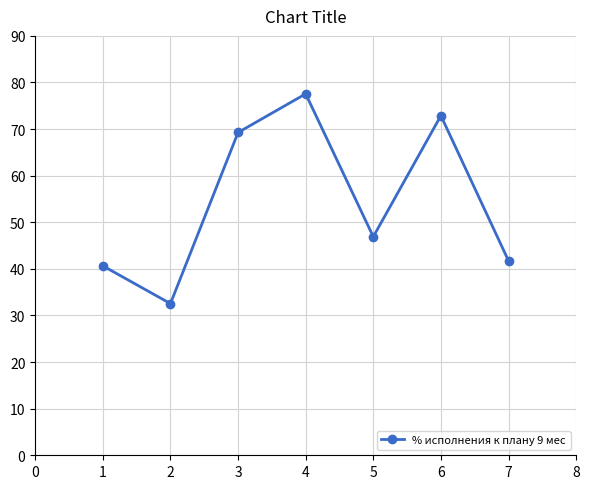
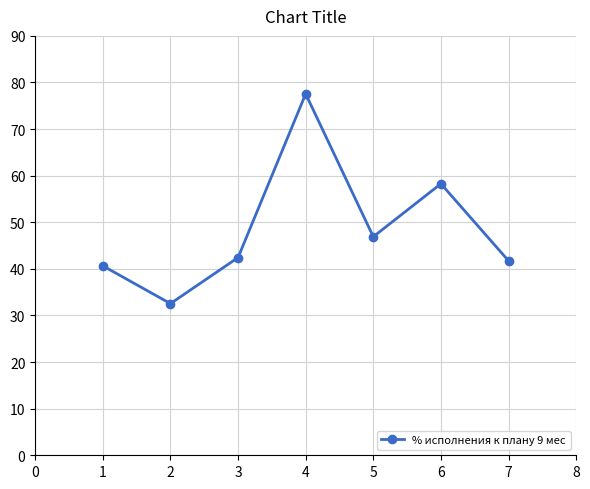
3: 69 -> 42
6: 73 -> 58
